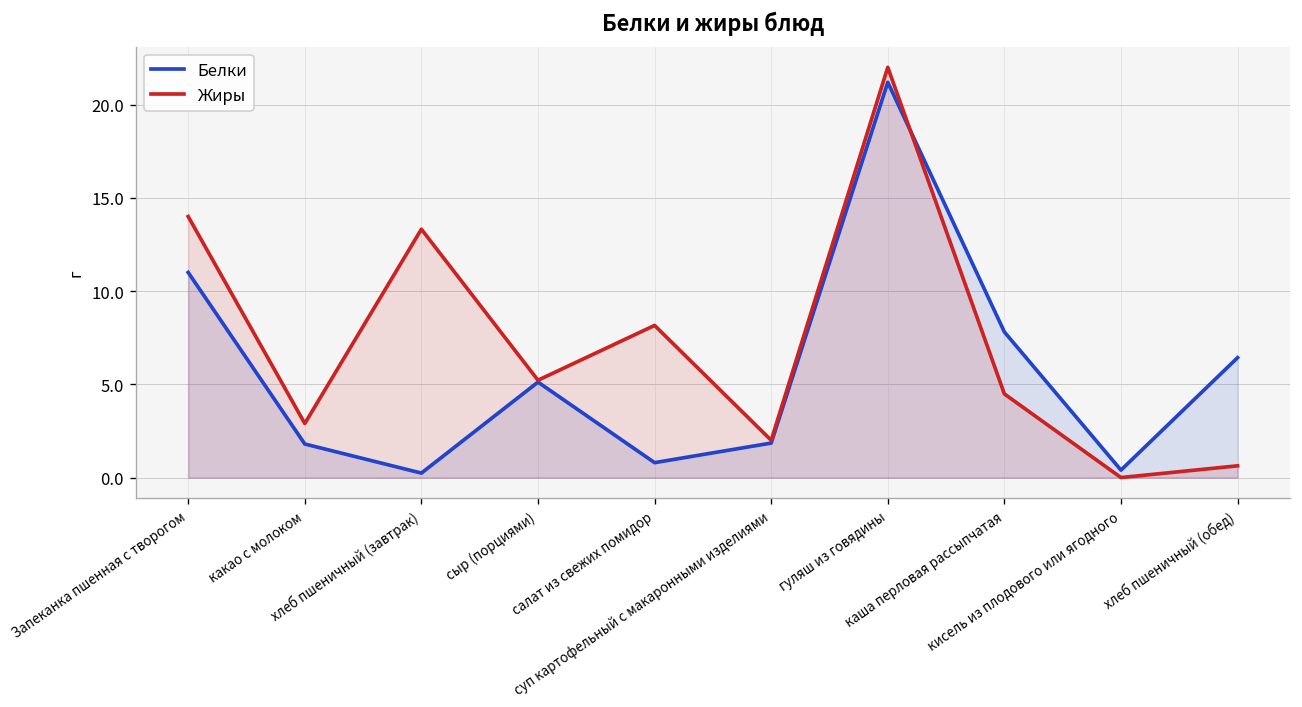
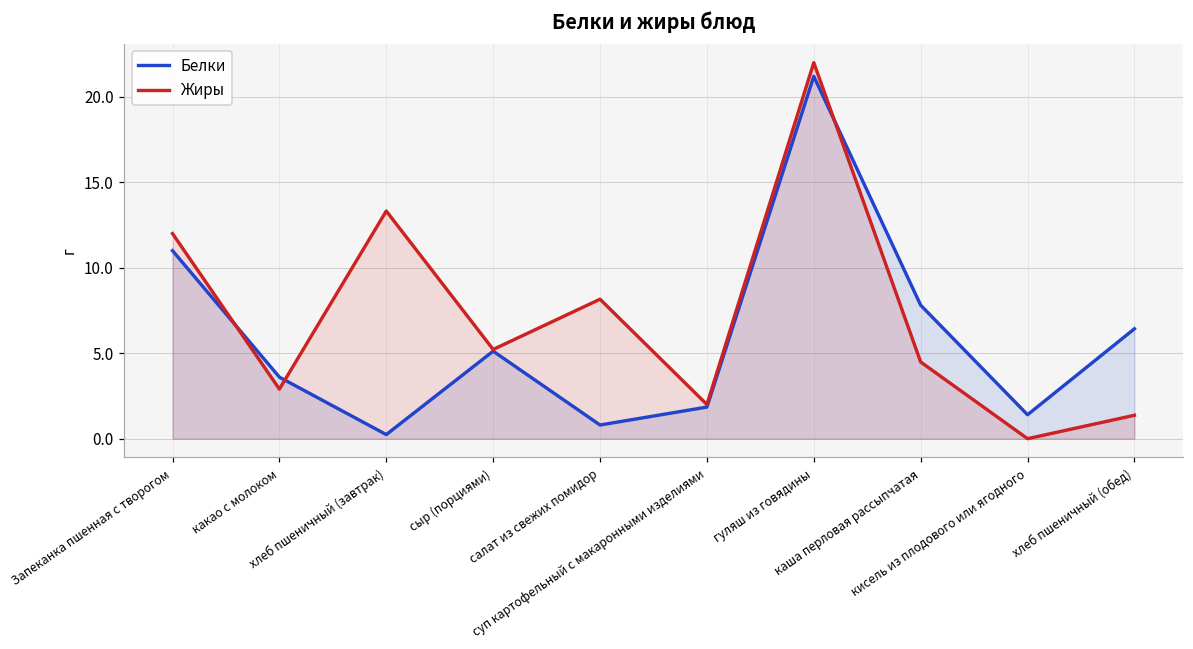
Жиры, Запеканка пшенная с творогом: 14 -> 12
Белки, какао с молоком: 1.8 -> 3.6
Белки, кисель из плодового или ягодного: 0.4 -> 1.4
Жиры, хлеб пшеничный (обед): 0.6 -> 1.4
